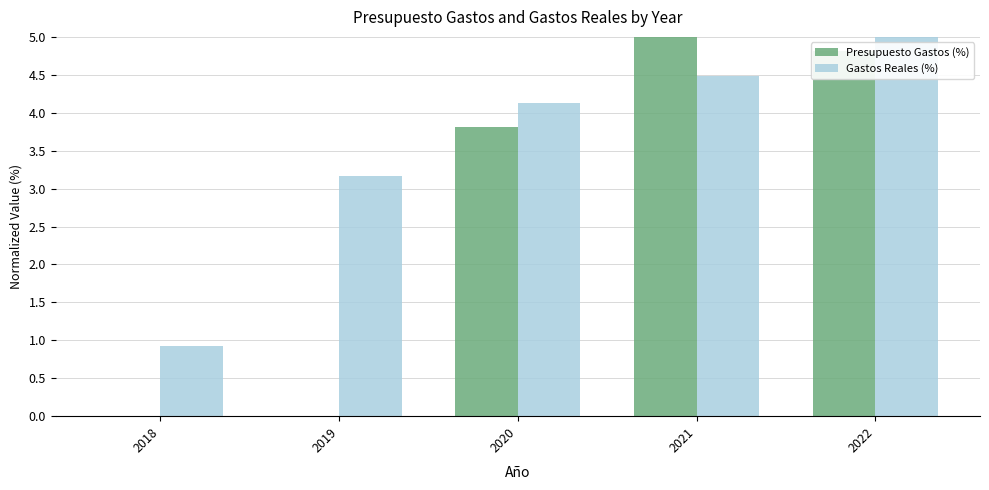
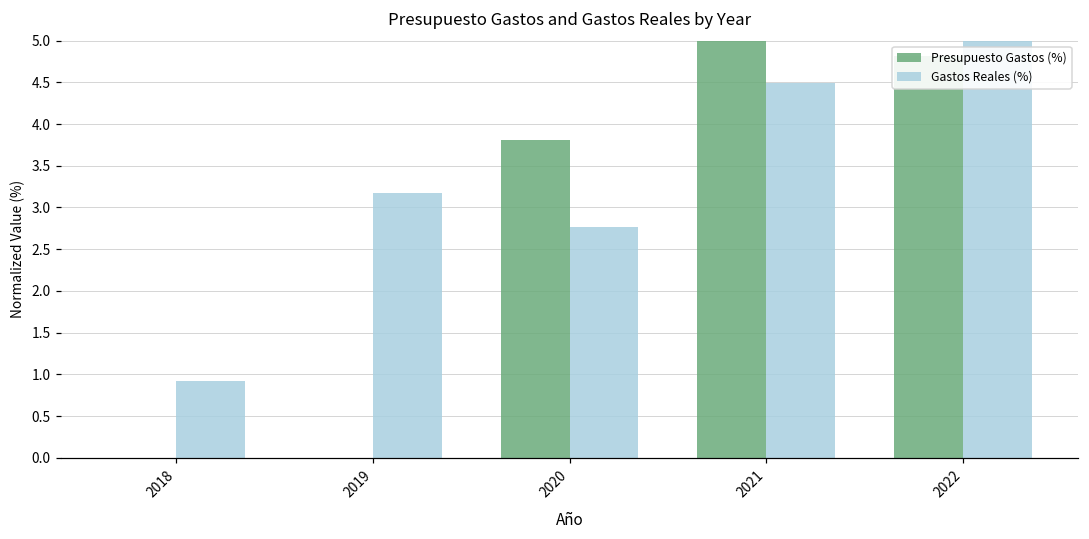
Gastos Reales (%), 2020: 4.1 -> 2.8
